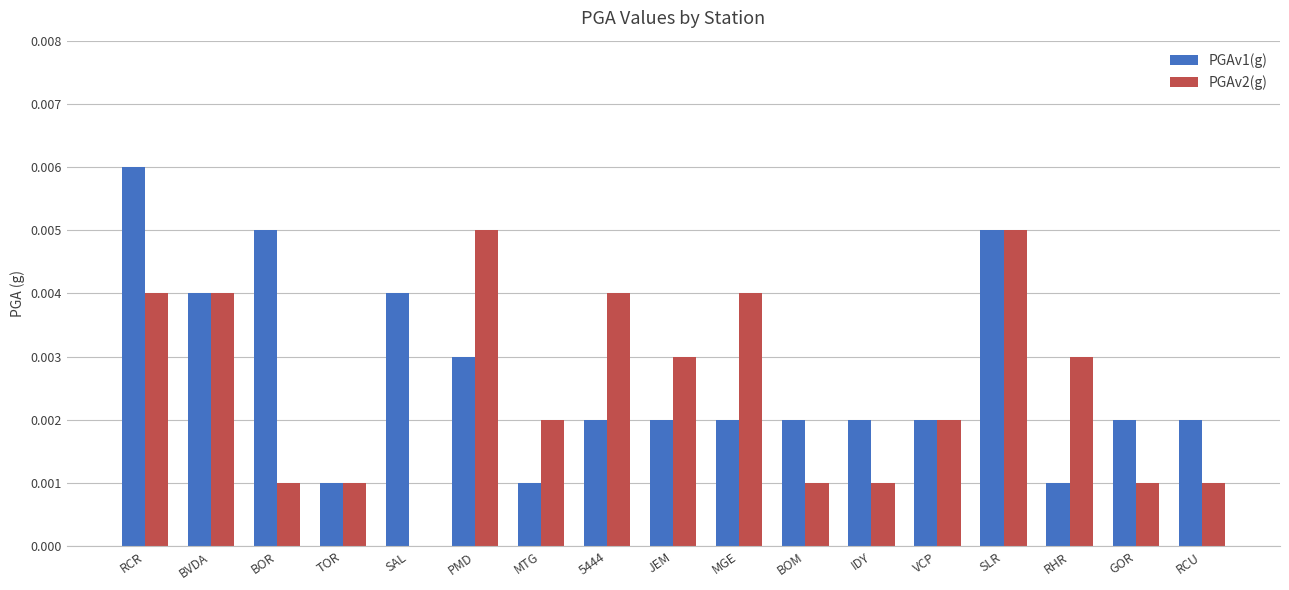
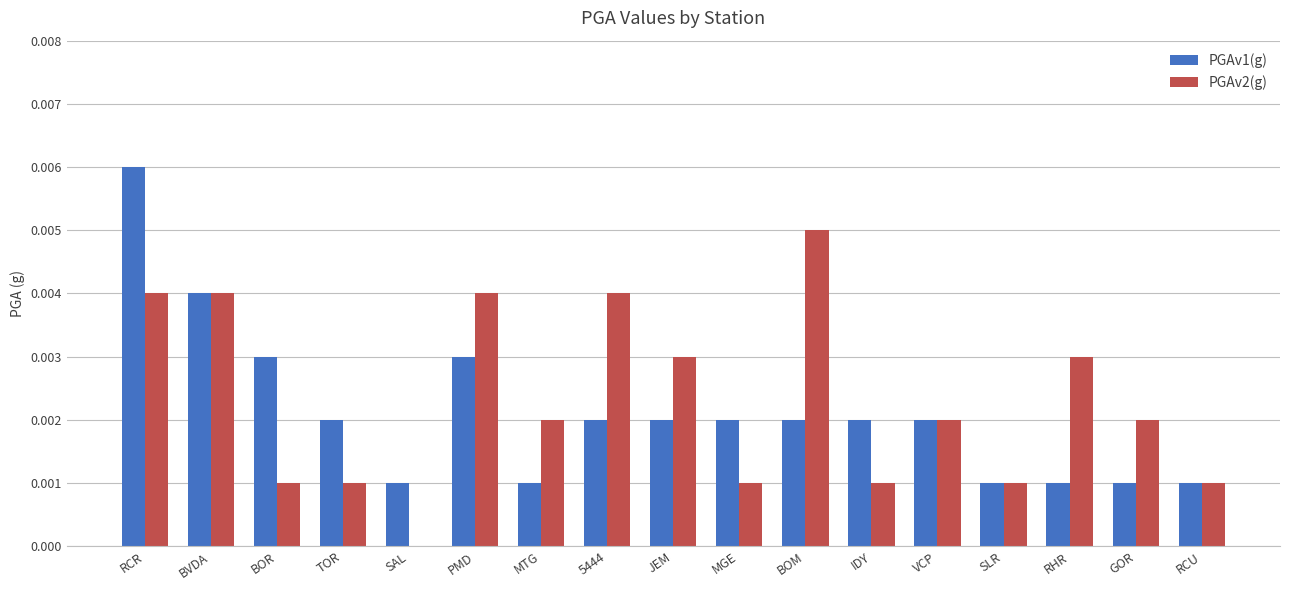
PGAv1(g), BOR: 0.005 -> 0.003
PGAv1(g), TOR: 0.001 -> 0.002
PGAv1(g), SAL: 0.004 -> 0.001
PGAv2(g), PMD: 0.005 -> 0.004
PGAv2(g), MGE: 0.004 -> 0.001
PGAv2(g), BOM: 0.001 -> 0.005
PGAv1(g), SLR: 0.005 -> 0.001
PGAv2(g), SLR: 0.005 -> 0.001
PGAv1(g), GOR: 0.002 -> 0.001
PGAv2(g), GOR: 0.001 -> 0.002
PGAv1(g), RCU: 0.002 -> 0.001
